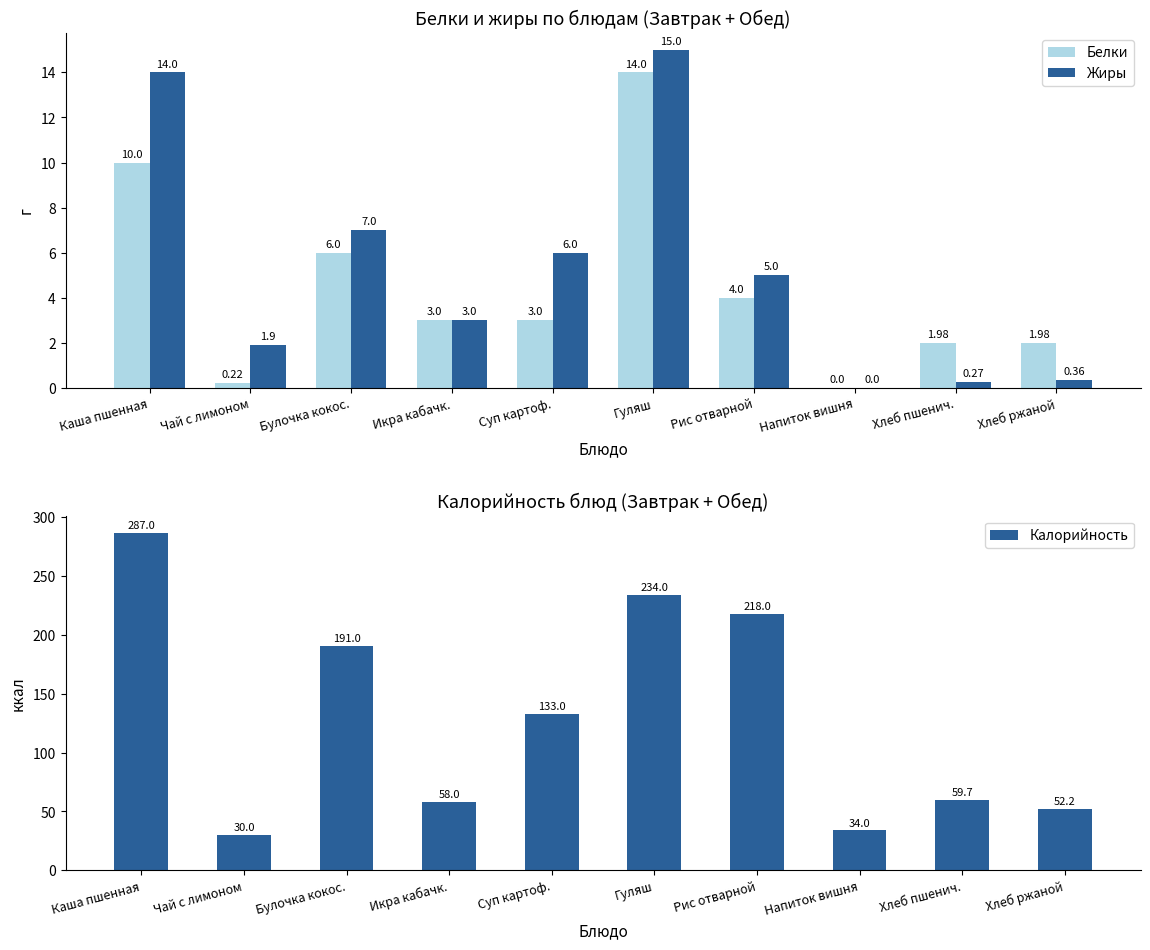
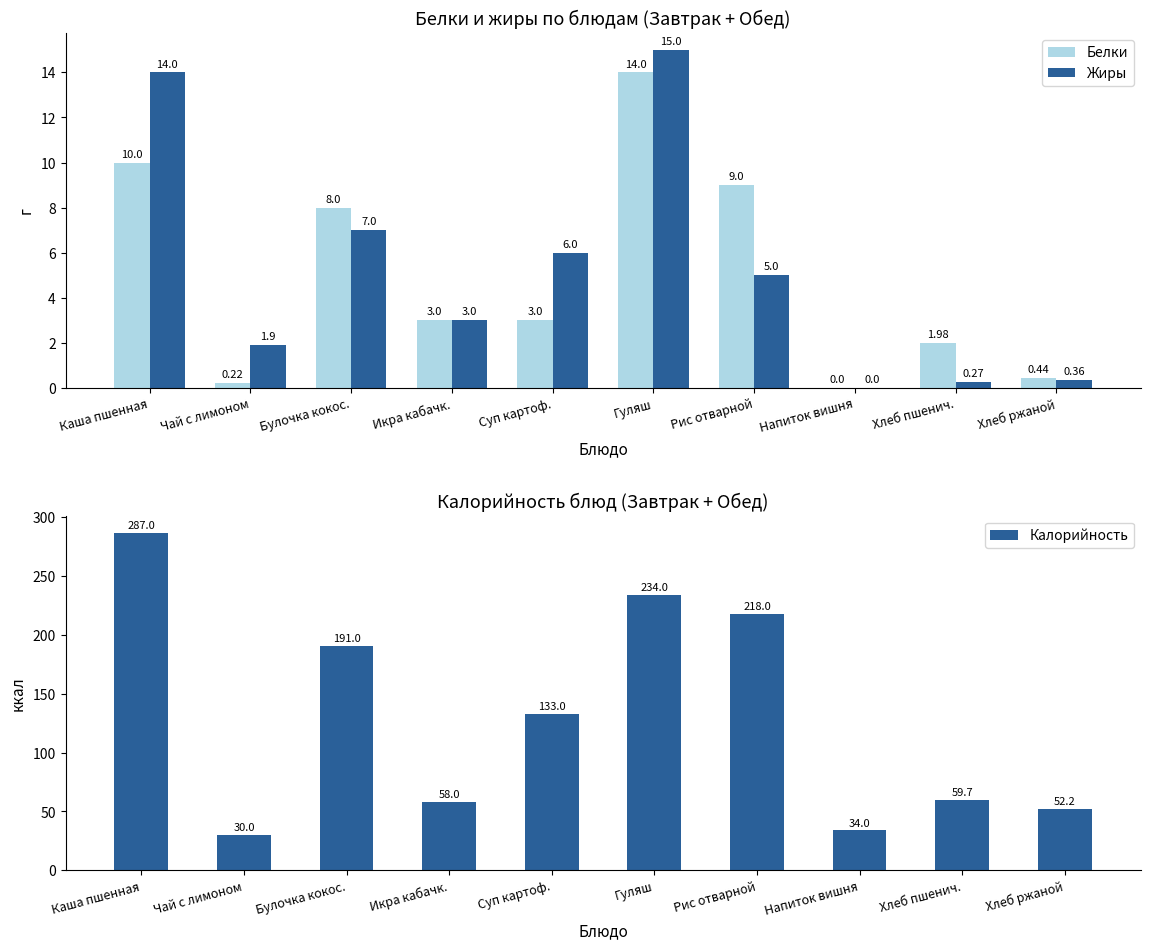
Белки и жиры по блюдам (Завтрак + Обед), Белки, Булочка кокос.: 6.0 -> 8.0
Белки и жиры по блюдам (Завтрак + Обед), Белки, Рис отварной: 4.0 -> 9.0
Белки и жиры по блюдам (Завтрак + Обед), Белки, Хлеб ржаной: 1.98 -> 0.44
